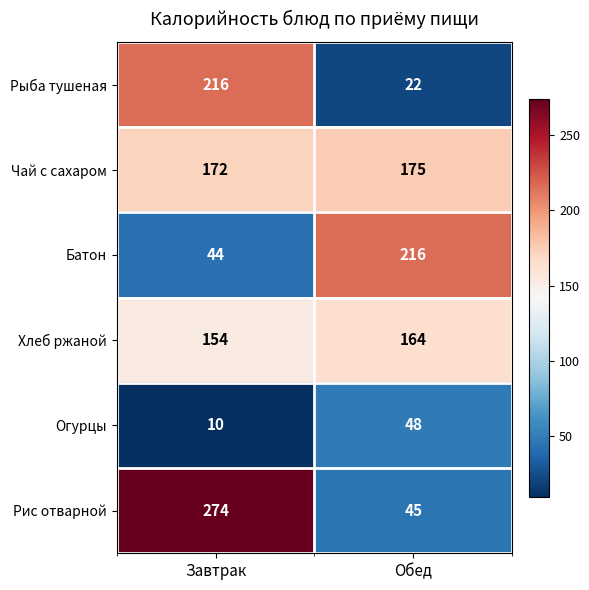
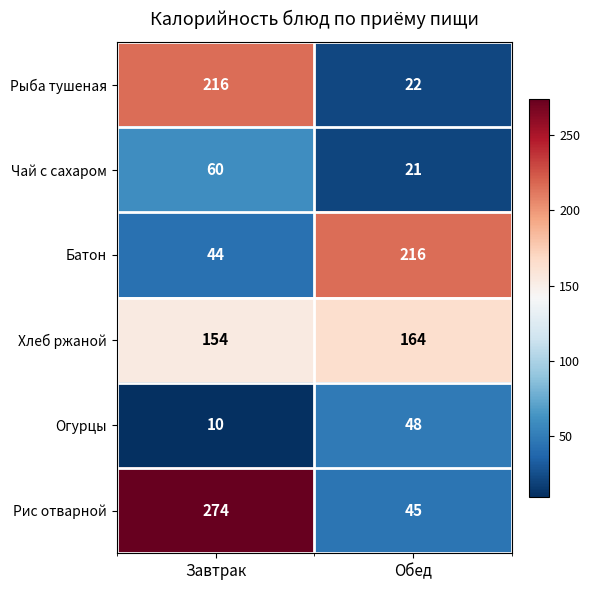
Чай с сахаром, Завтрак: 172 -> 60
Чай с сахаром, Обед: 175 -> 21
